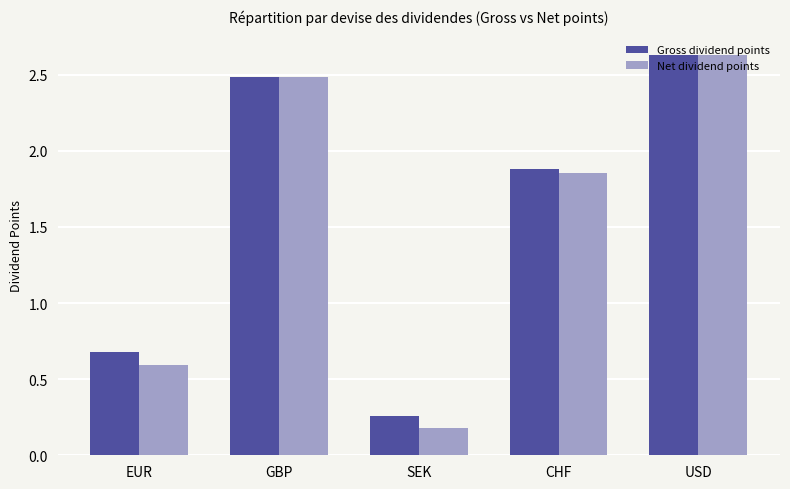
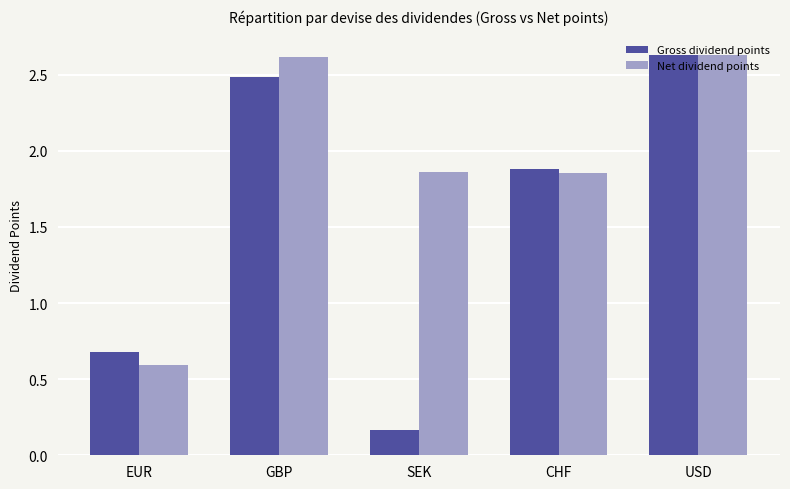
Net dividend points, GBP: 2.48 -> 2.61
Gross dividend points, SEK: 0.26 -> 0.17
Net dividend points, SEK: 0.18 -> 1.86
